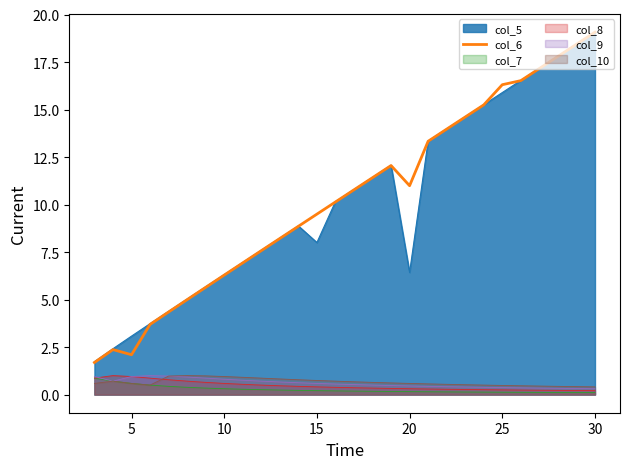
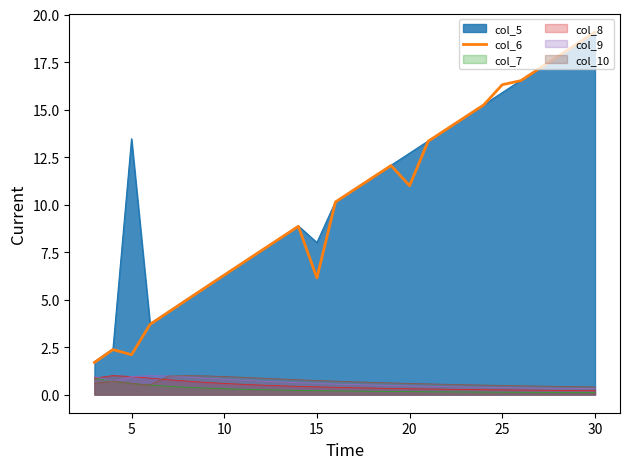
col_5, 5: 3.1 -> 13.5
col_6, 15: 9.5 -> 6.1
col_5, 20: 6.4 -> 12.7
